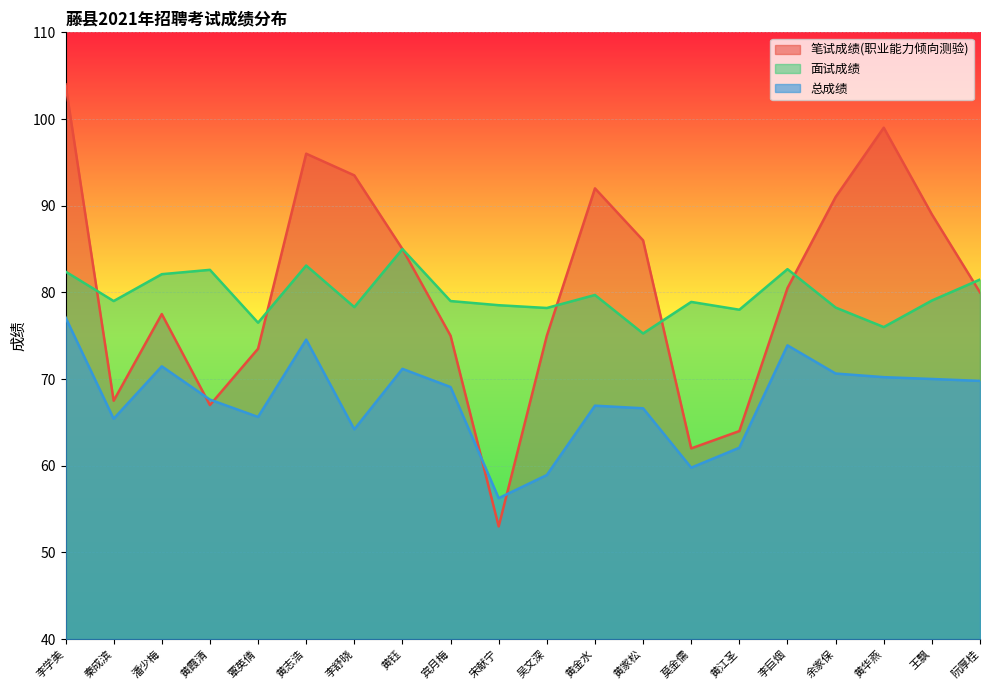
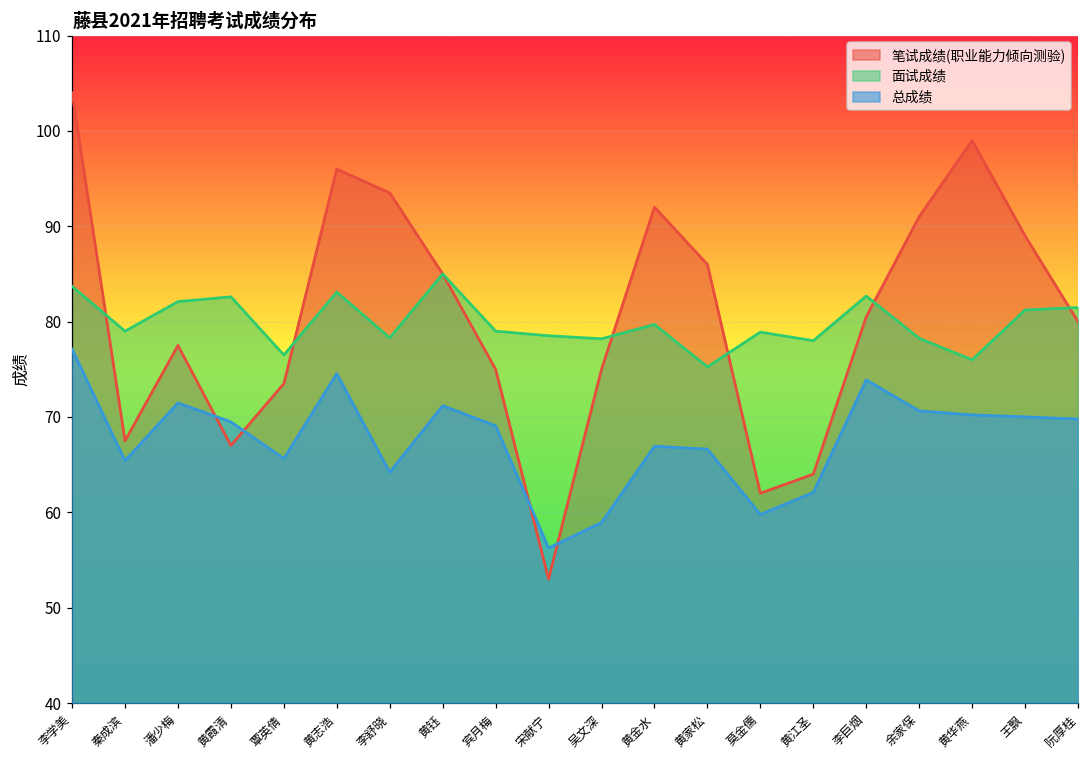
面试成绩, 李学美: 82 -> 84
总成绩, 黄霞清: 68 -> 69
面试成绩, 王飘: 79 -> 81
